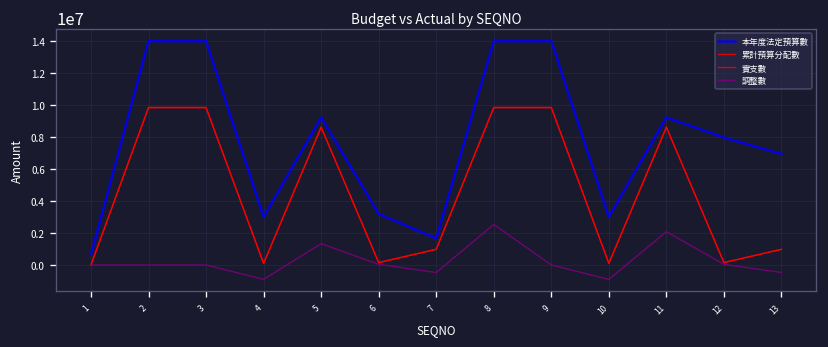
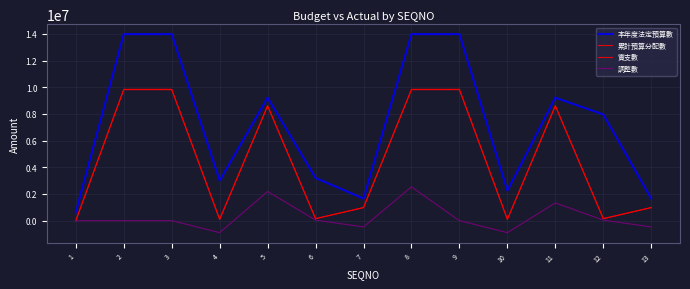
調整數, 5: 1300000 -> 2200000
本年度法定預算數, 10: 3000000 -> 2200000
調整數, 11: 2100000 -> 1300000
本年度法定預算數, 13: 6900000 -> 1700000
